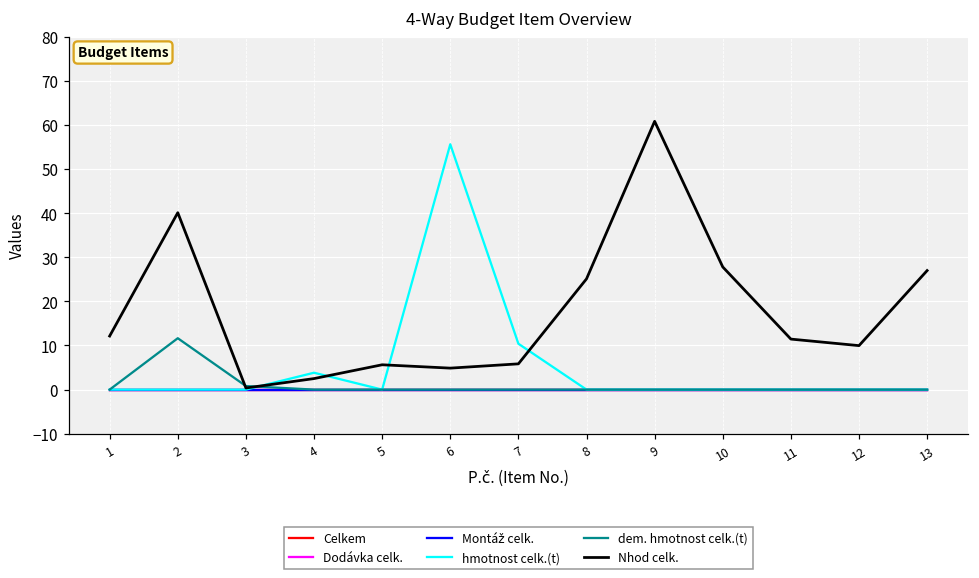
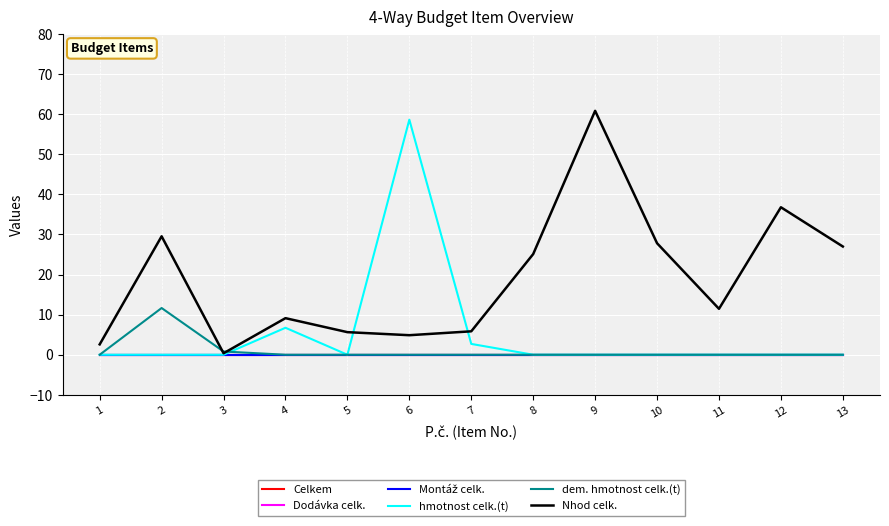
Nhod celk., 1: 12 -> 3
Nhod celk., 2: 40 -> 30
hmotnost celk.(t), 4: 4 -> 7
Nhod celk., 4: 3 -> 9
hmotnost celk.(t), 6: 56 -> 59
hmotnost celk.(t), 7: 10 -> 3
Nhod celk., 12: 10 -> 37
